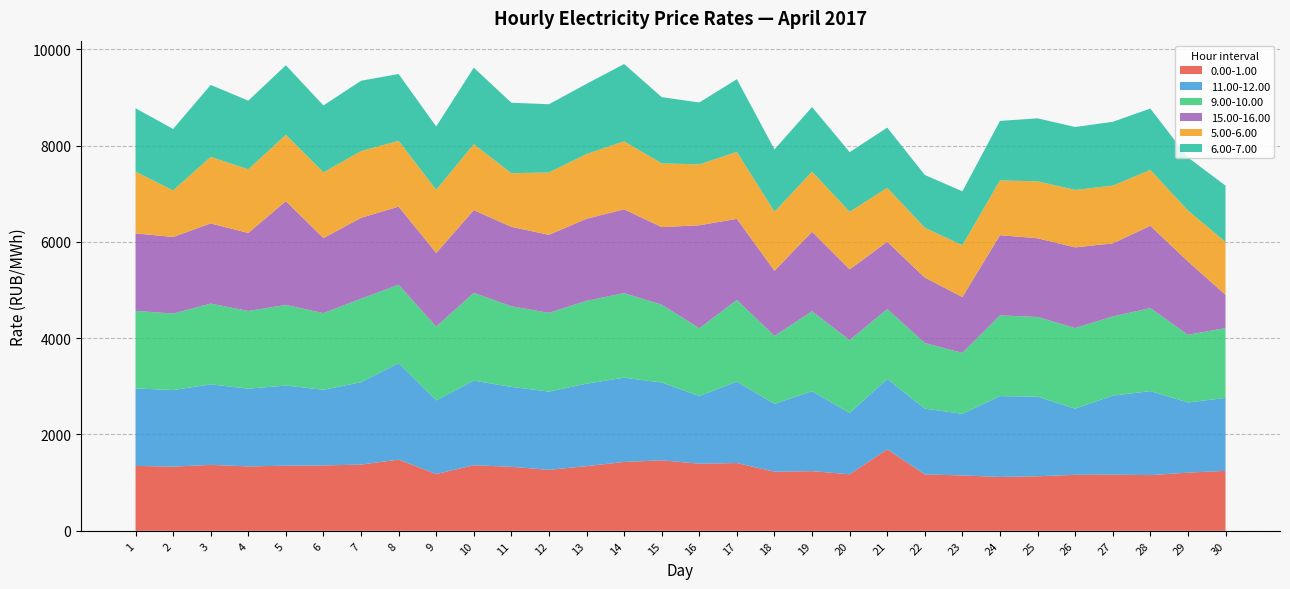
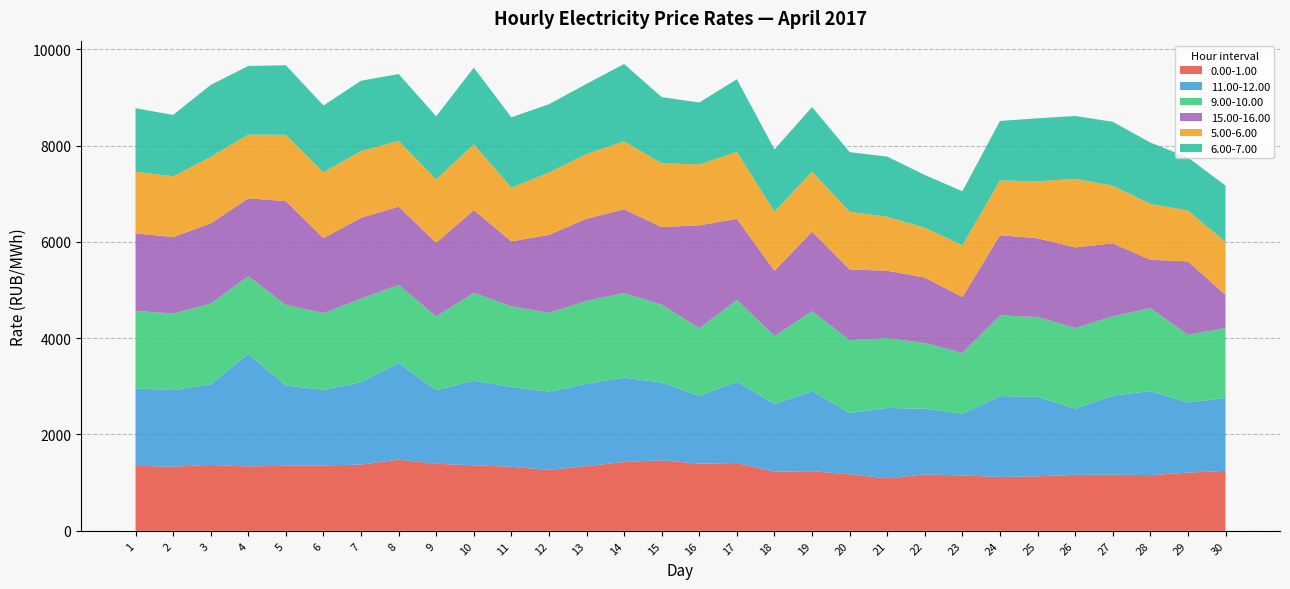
5.00-6.00, 2: 1000 -> 1300
11.00-12.00, 4: 1600 -> 2300
0.00-1.00, 9: 1200 -> 1400
15.00-16.00, 11: 1600 -> 1300
0.00-1.00, 21: 1700 -> 1100
5.00-6.00, 26: 1200 -> 1400
15.00-16.00, 28: 1700 -> 1000
